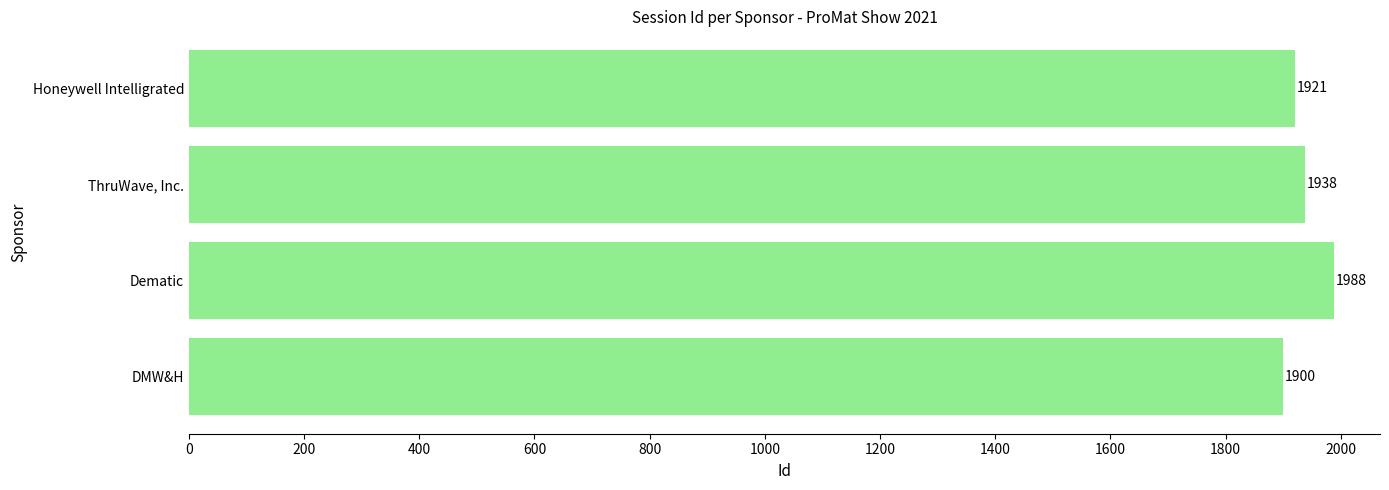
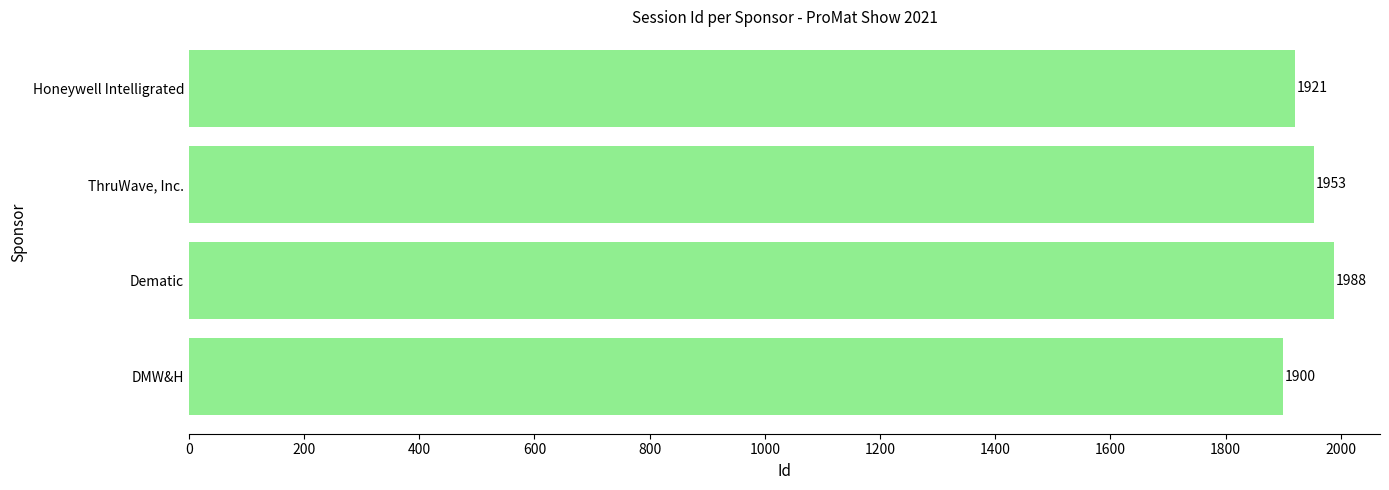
ThruWave, Inc.: 1938 -> 1953
